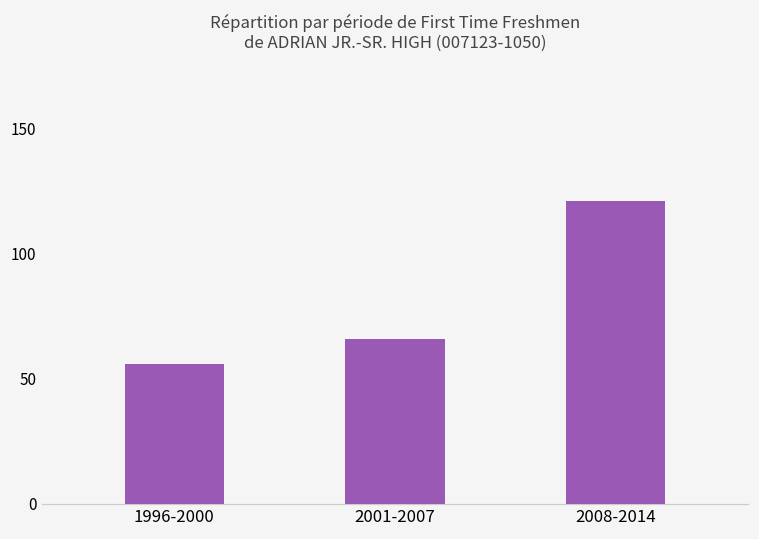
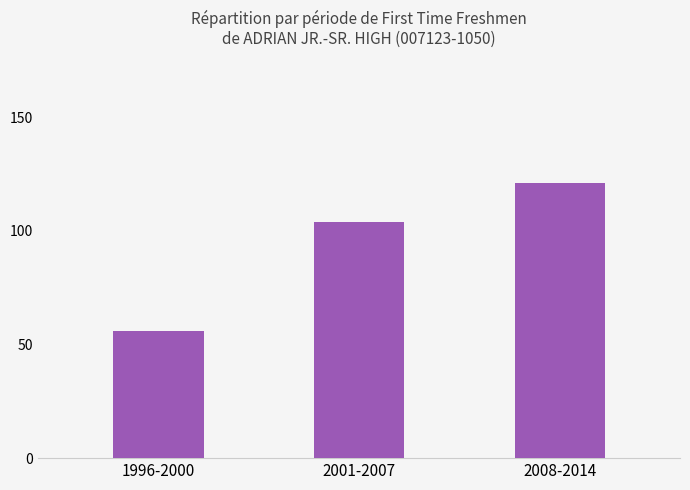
2001-2007: 66 -> 104
